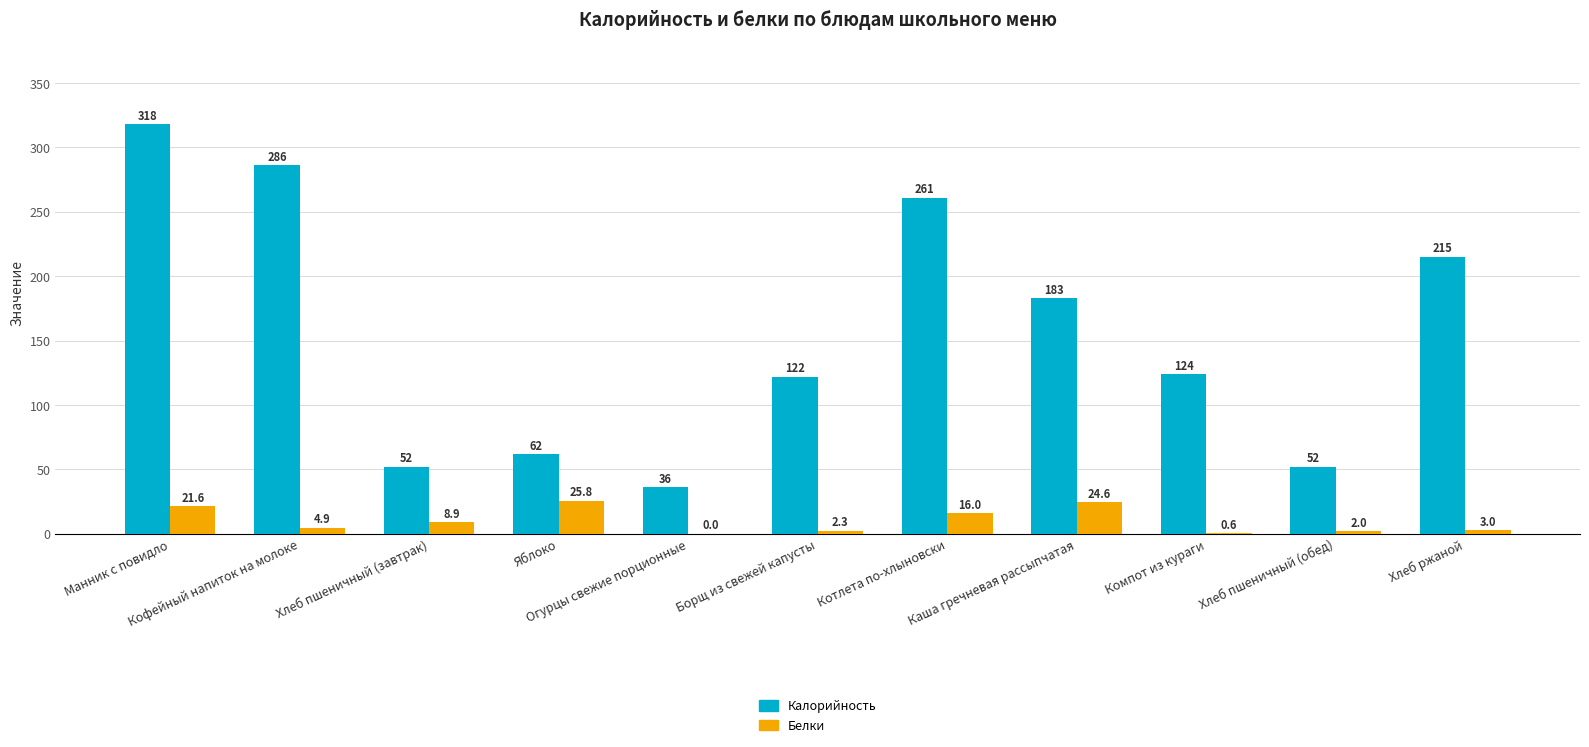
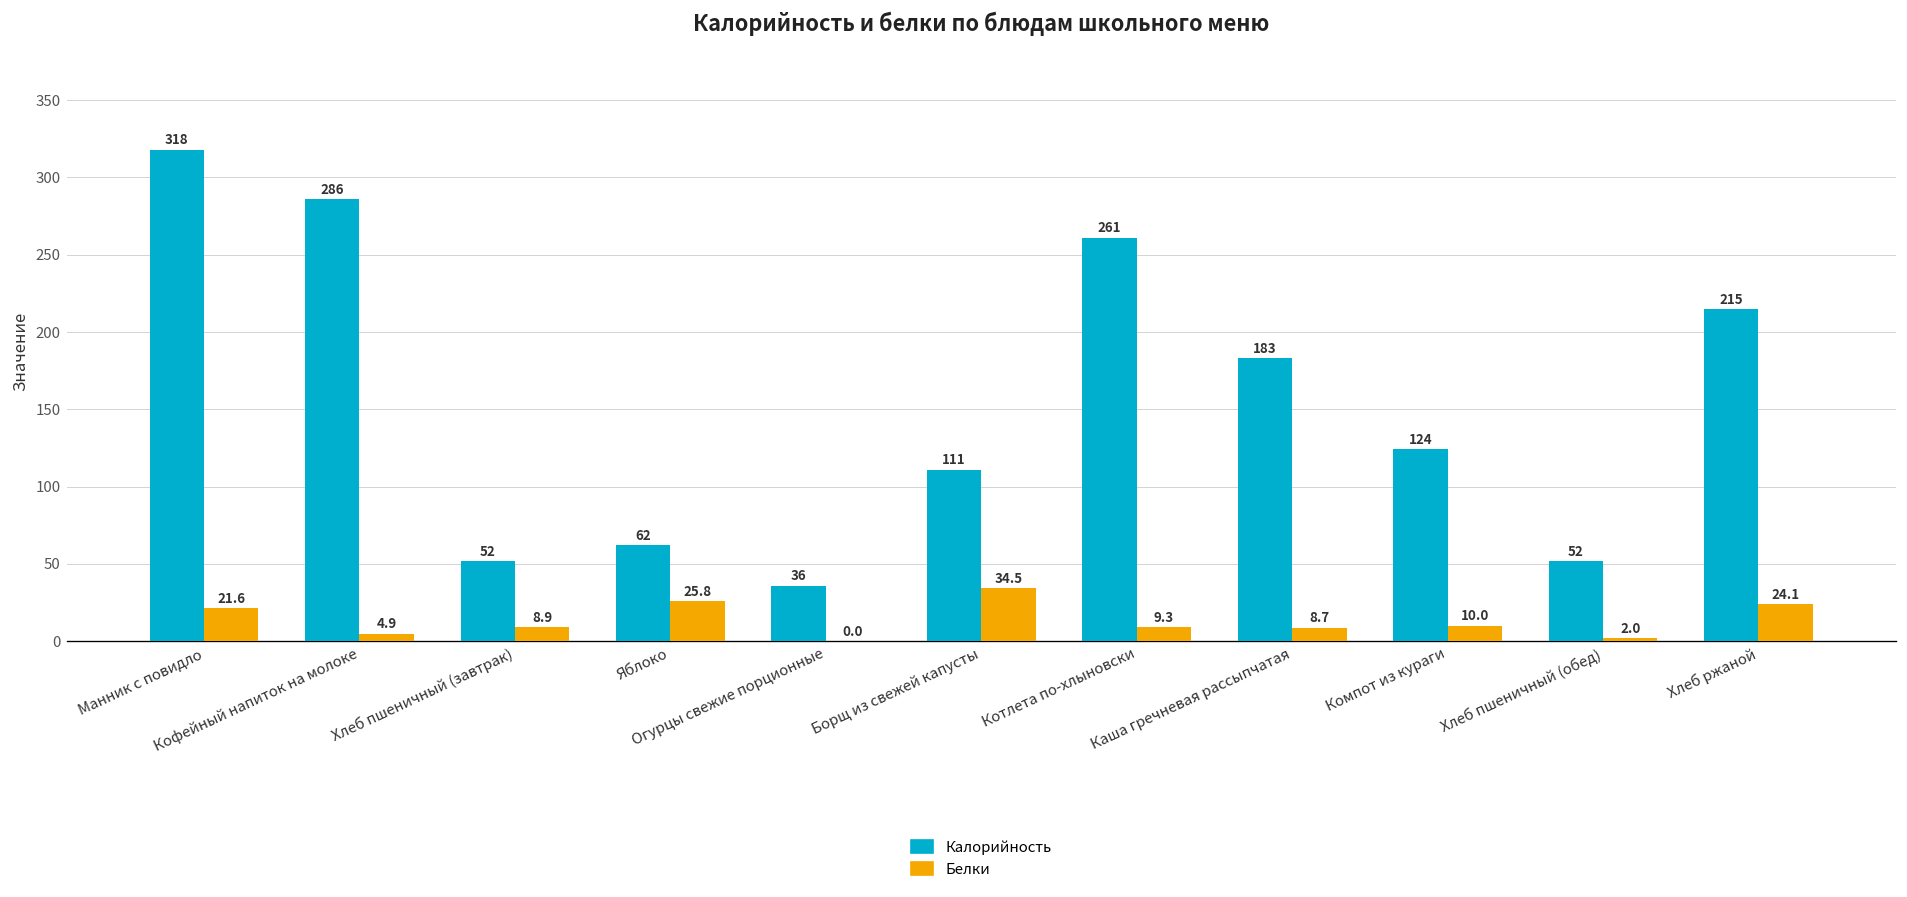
Калорийность, Борщ из свежей капусты: 122 -> 111
Белки, Борщ из свежей капусты: 2.3 -> 34.5
Белки, Котлета по-хлыновски: 16.0 -> 9.3
Белки, Каша гречневая рассыпчатая: 24.6 -> 8.7
Белки, Компот из кураги: 0.6 -> 10.0
Белки, Хлеб ржаной: 3.0 -> 24.1
